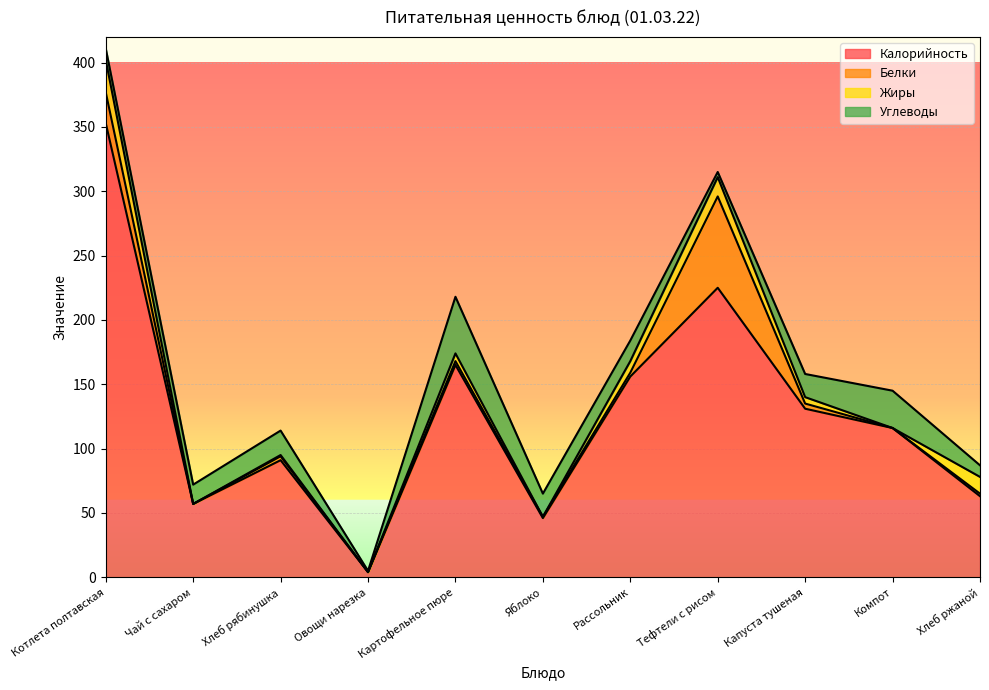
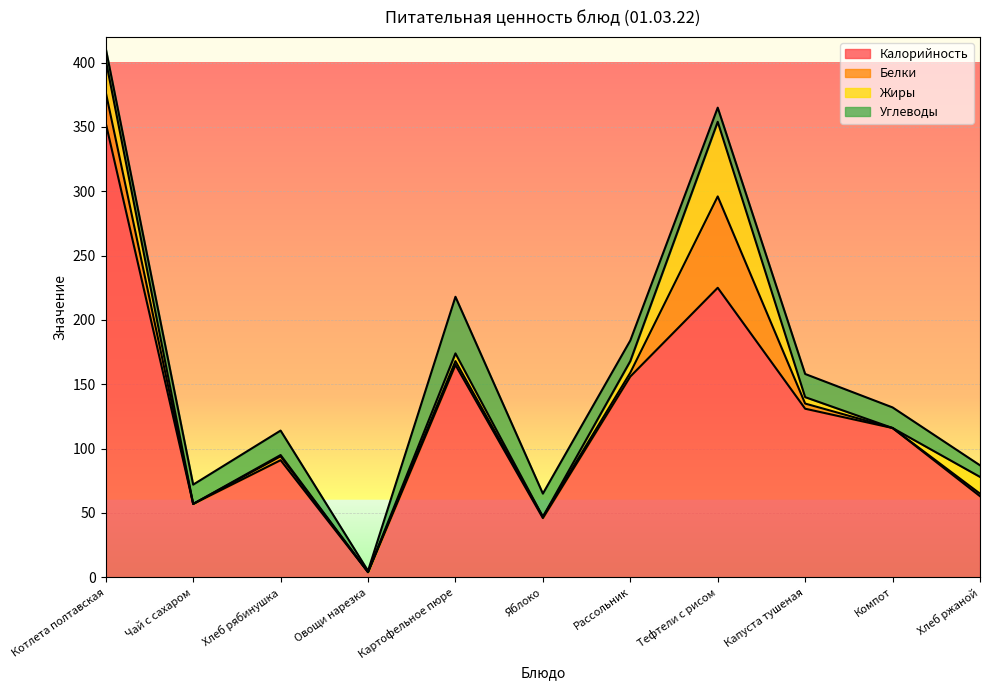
Жиры, Тефтели с рисом: 15 -> 58
Углеводы, Тефтели с рисом: 4 -> 11
Углеводы, Компот: 29 -> 16
